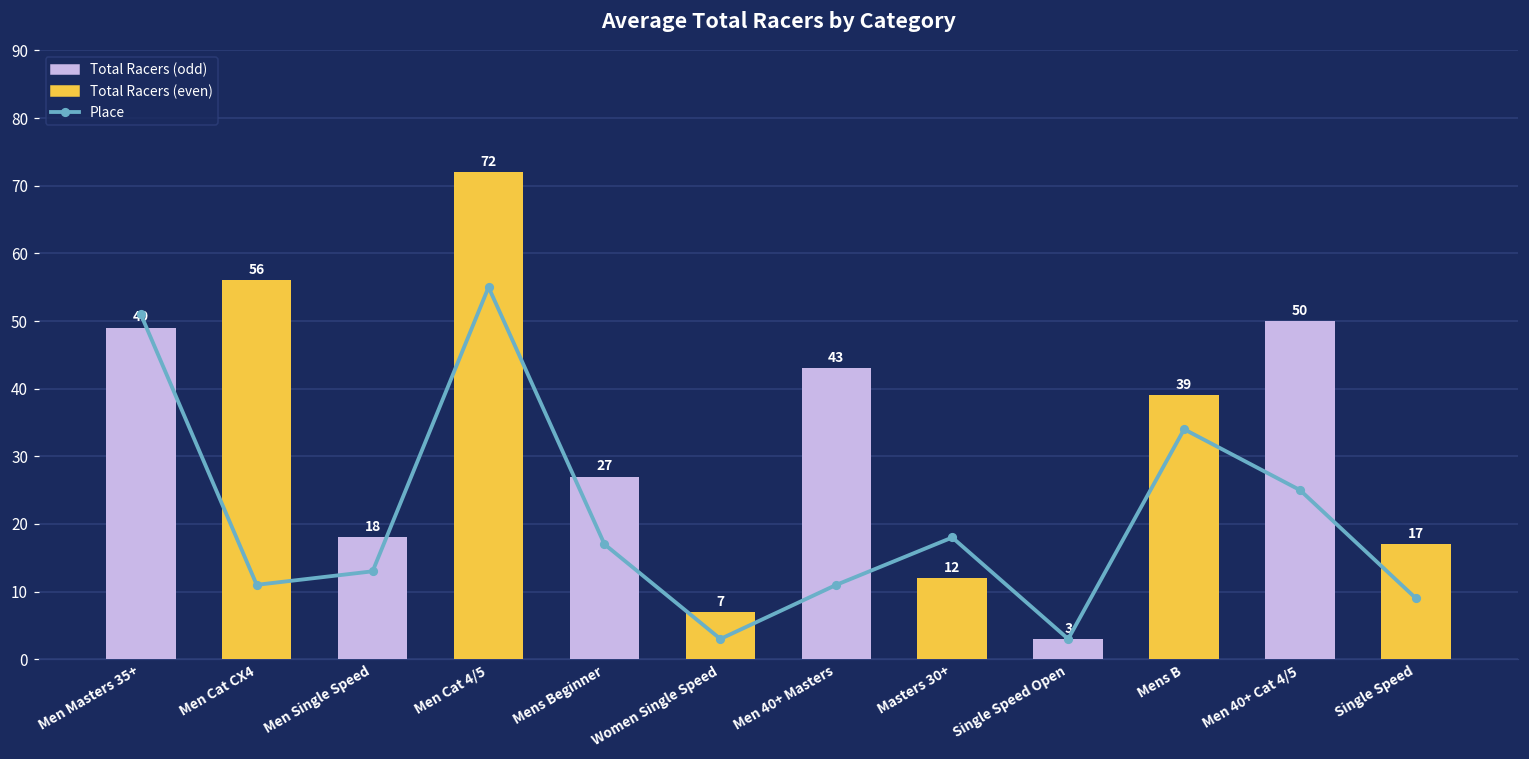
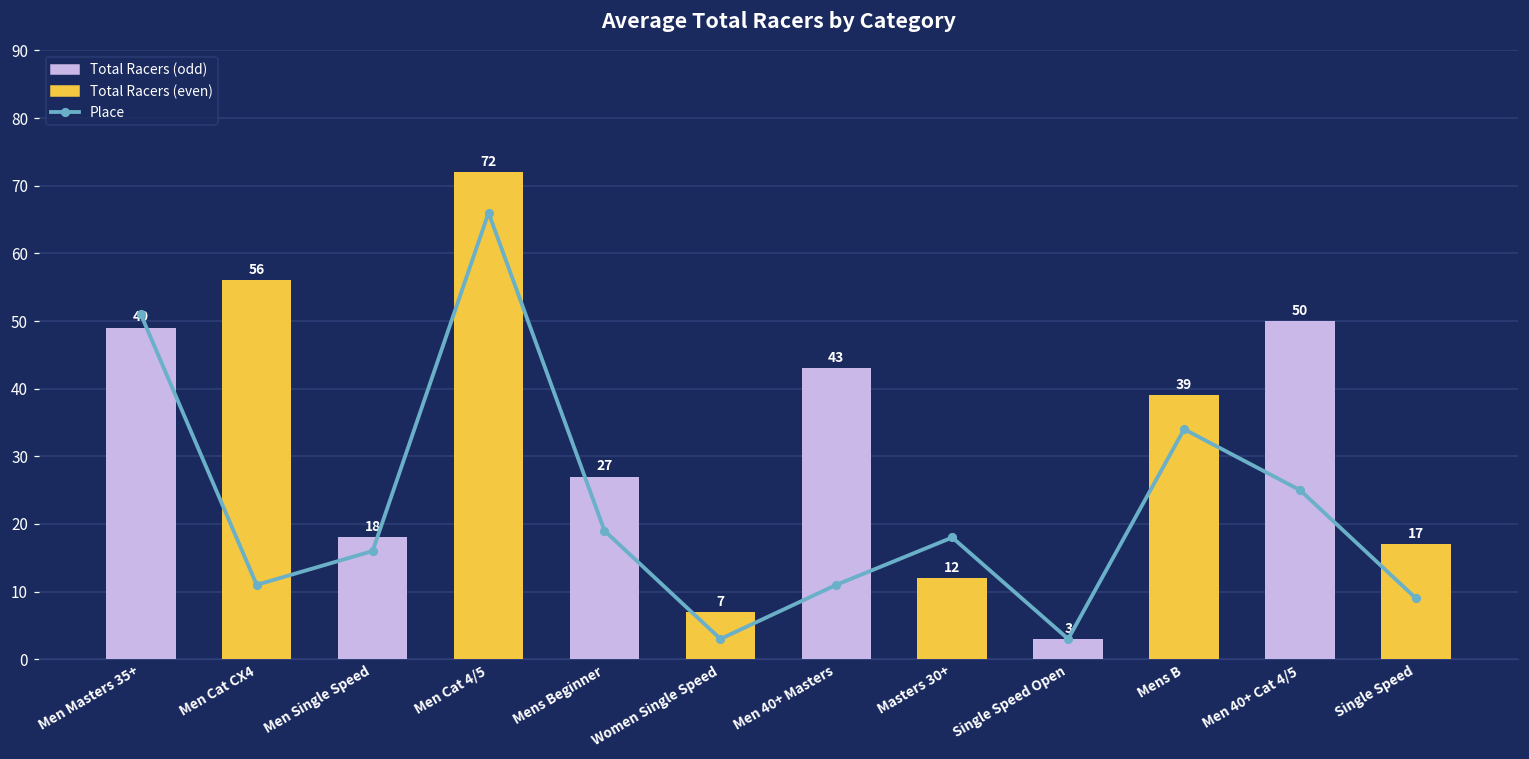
Place, Men Single Speed: 13 -> 16
Place, Men Cat 4/5: 55 -> 66
Place, Mens Beginner: 17 -> 19
